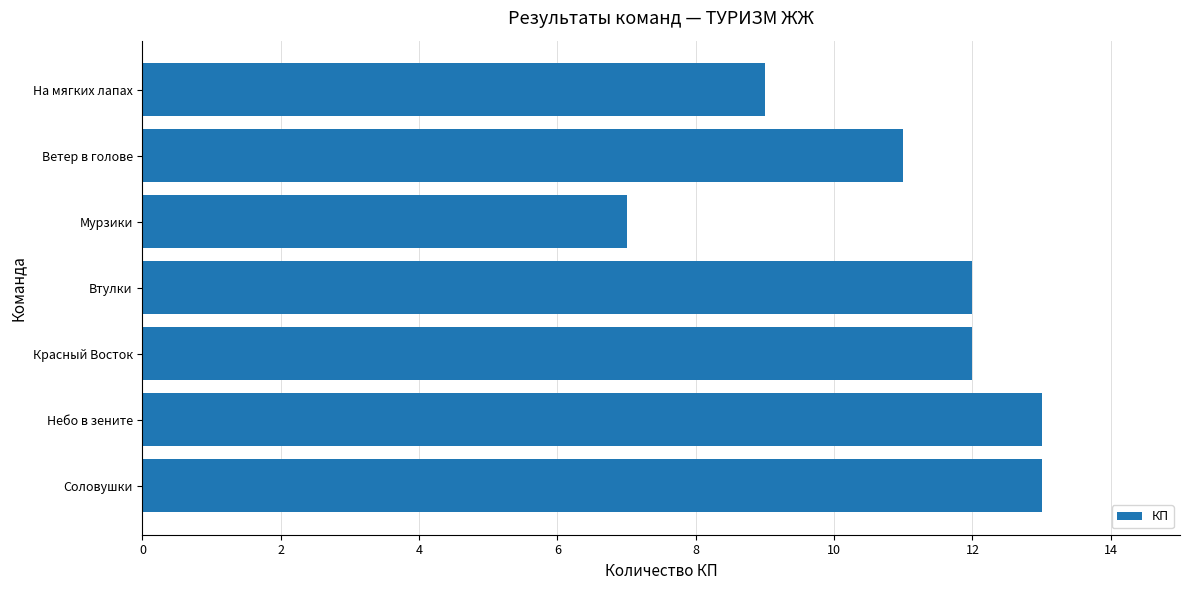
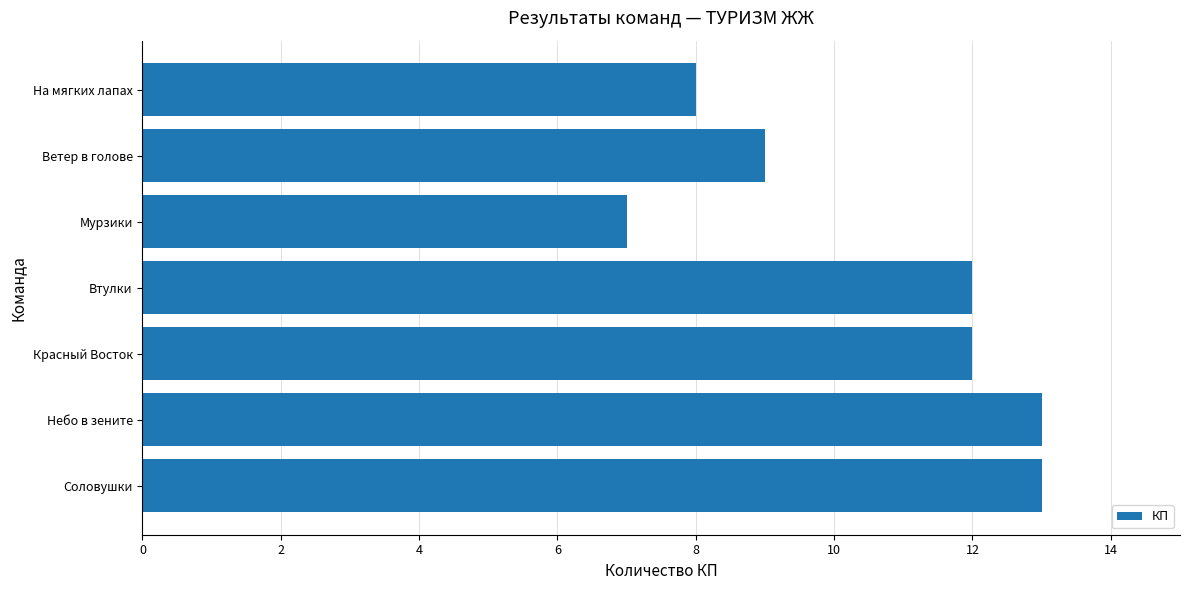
На мягких лапах: 9 -> 8
Ветер в голове: 11 -> 9
